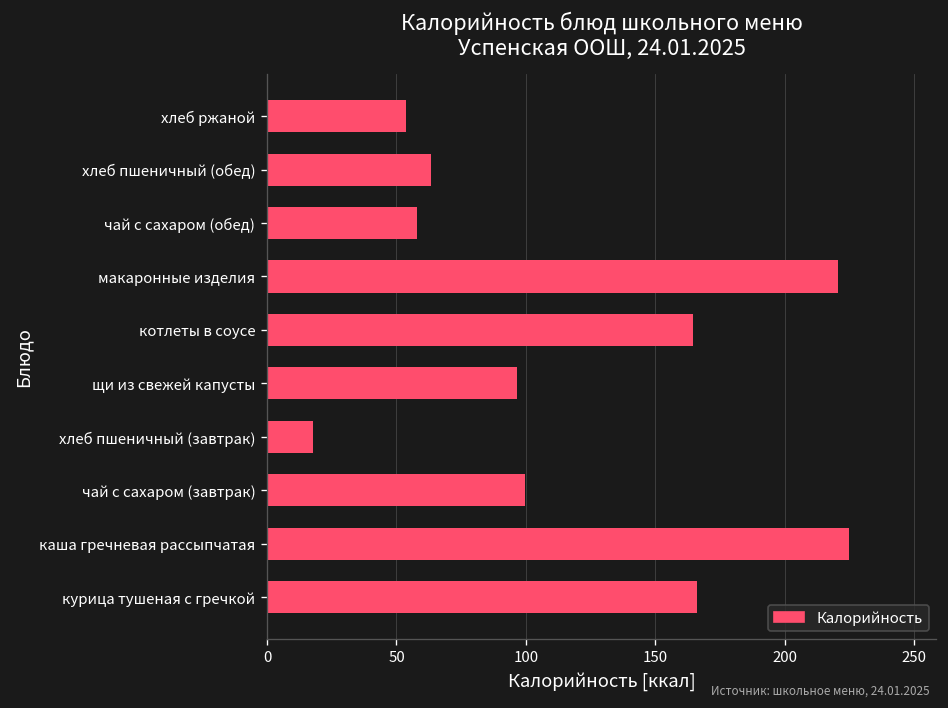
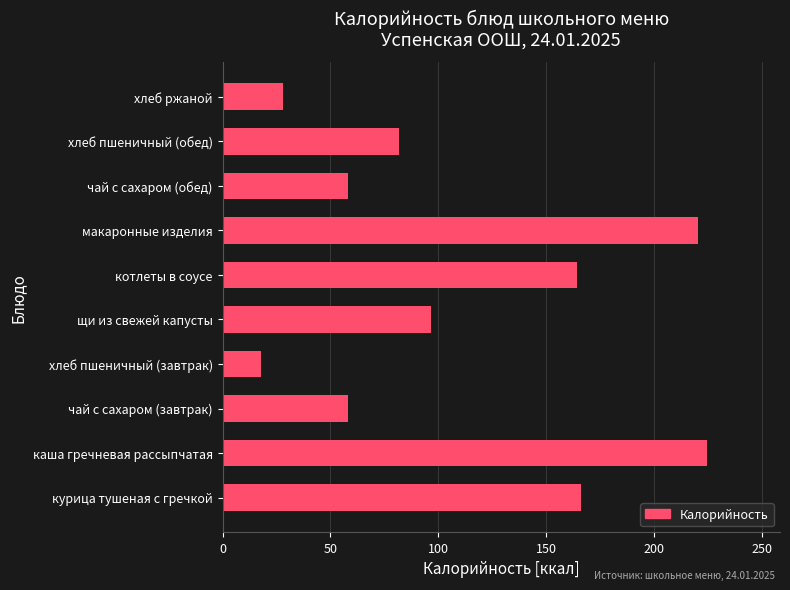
хлеб ржаной: 54 -> 28
хлеб пшеничный (обед): 64 -> 82
чай с сахаром (завтрак): 100 -> 58
